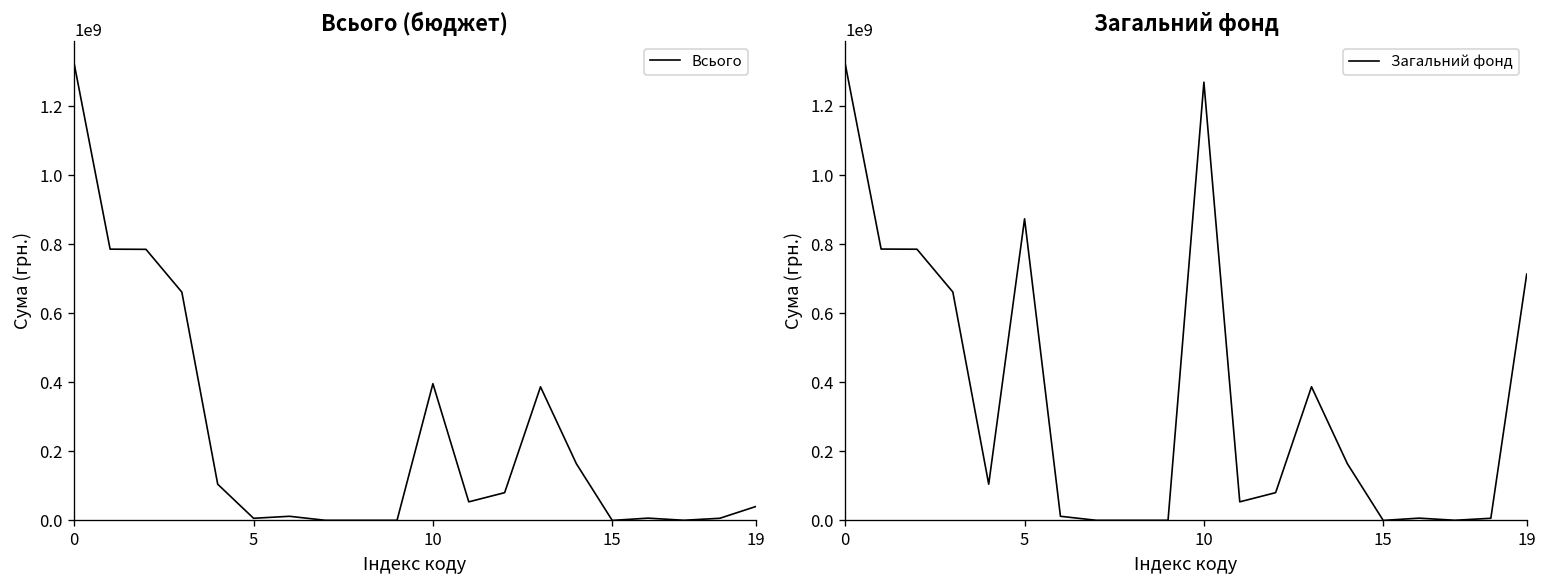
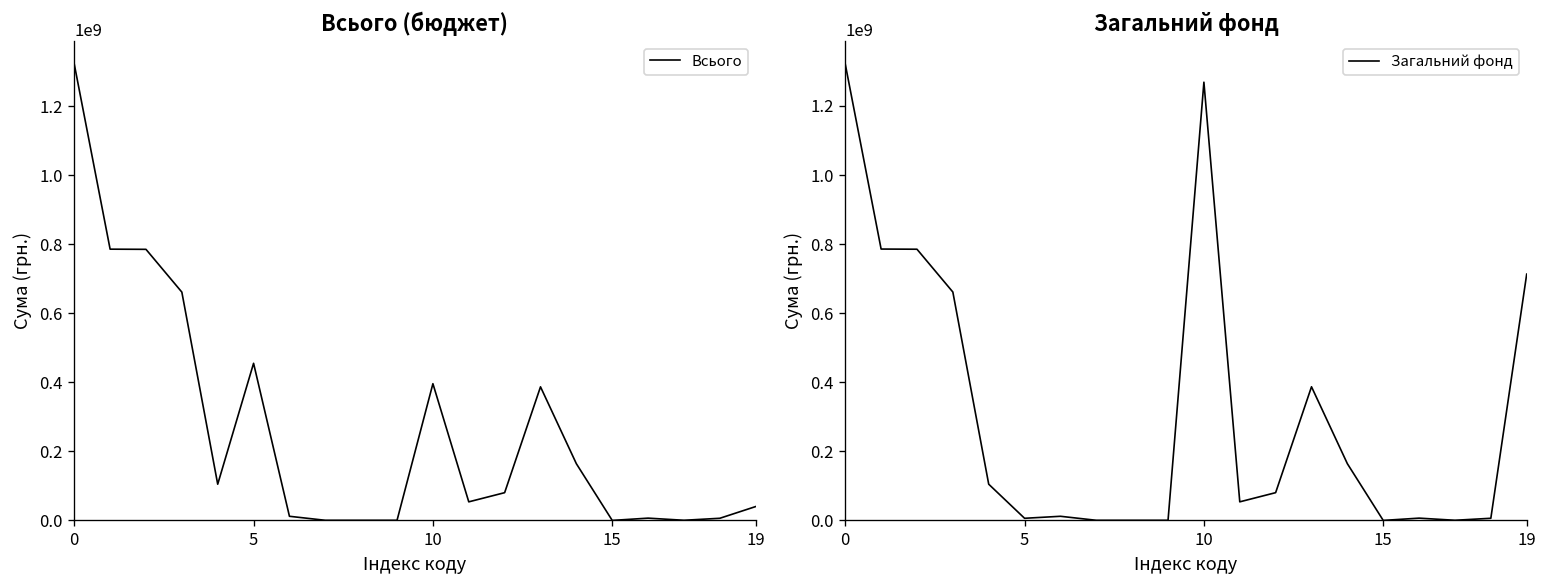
Всього (бюджет), 5: 10000000 -> 460000000
Загальний фонд, 5: 870000000 -> 10000000
